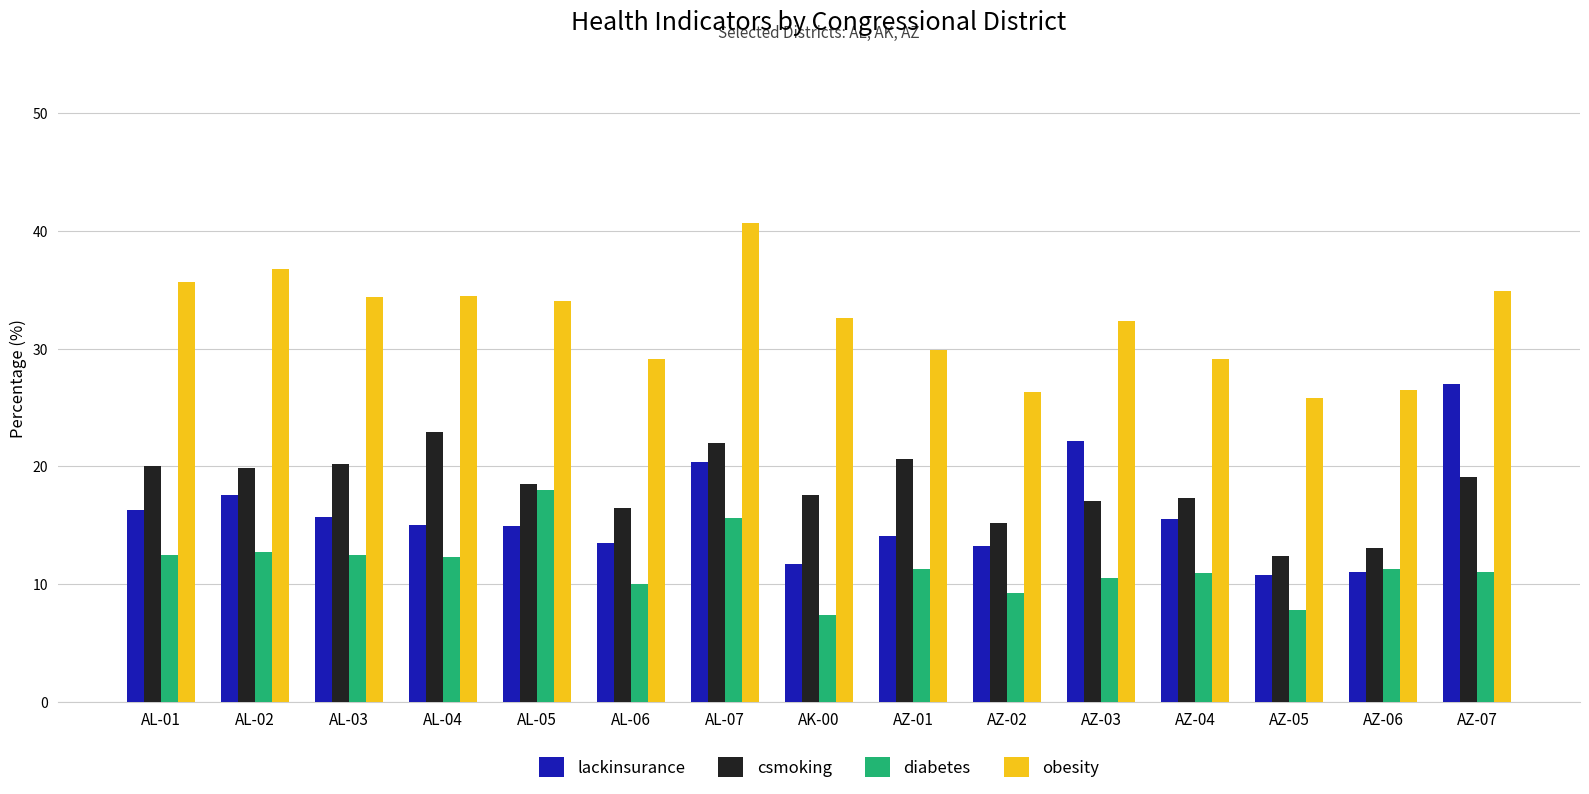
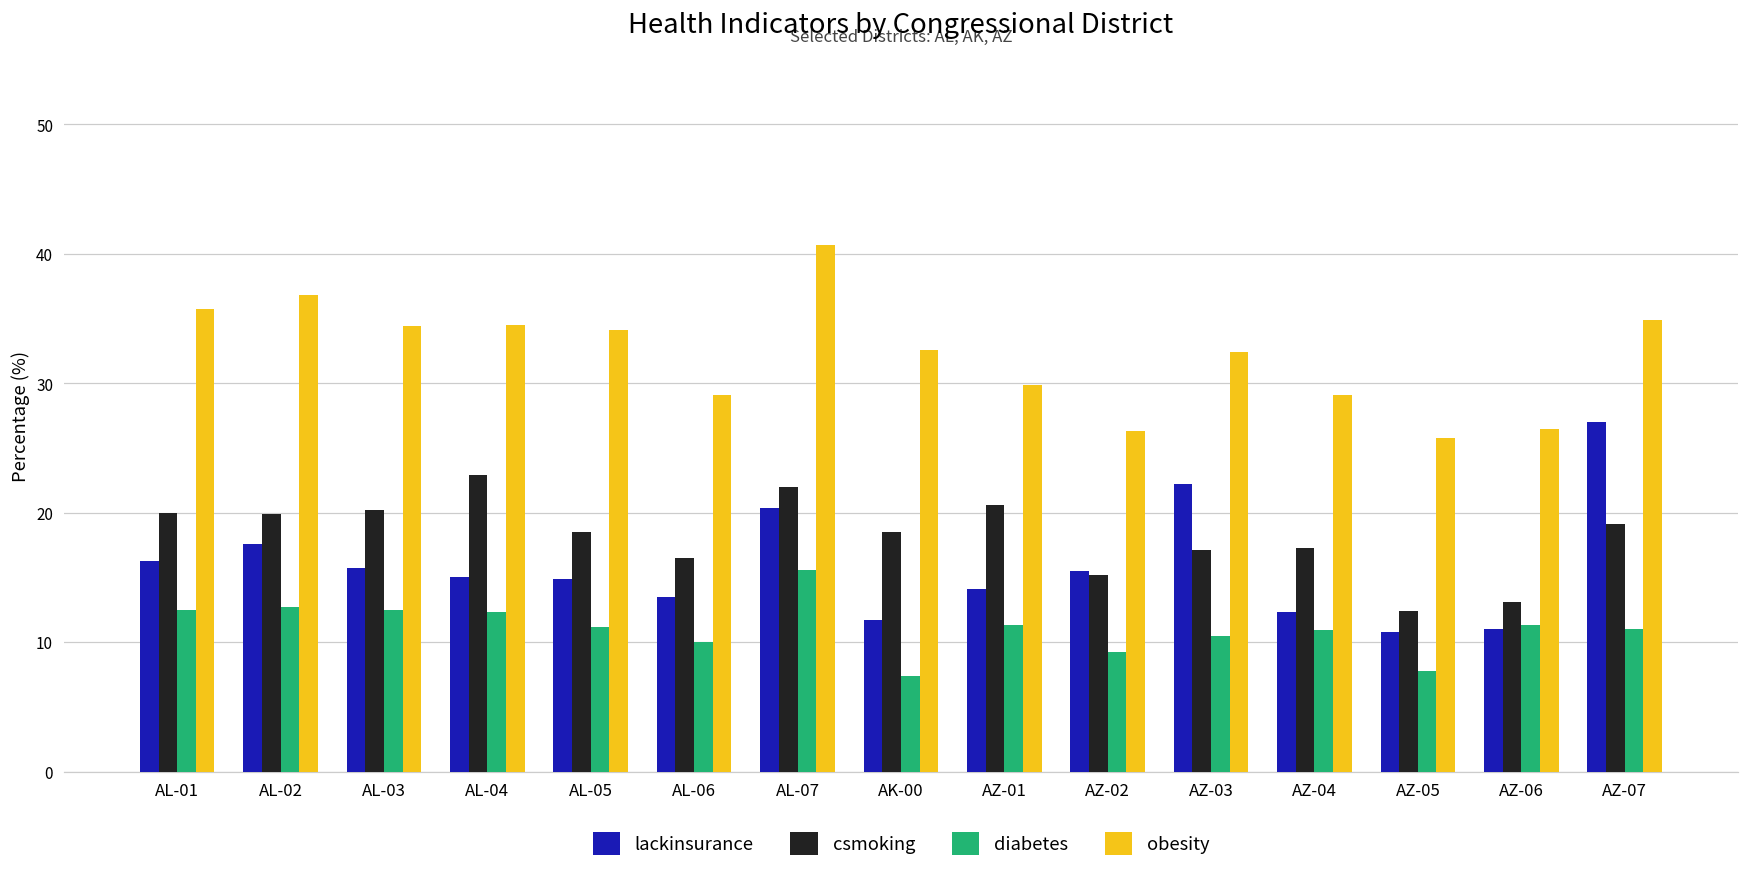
diabetes, AL-05: 18.0 -> 11.2
csmoking, AK-00: 17.6 -> 18.5
lackinsurance, AZ-02: 13.2 -> 15.5
lackinsurance, AZ-04: 15.5 -> 12.3
